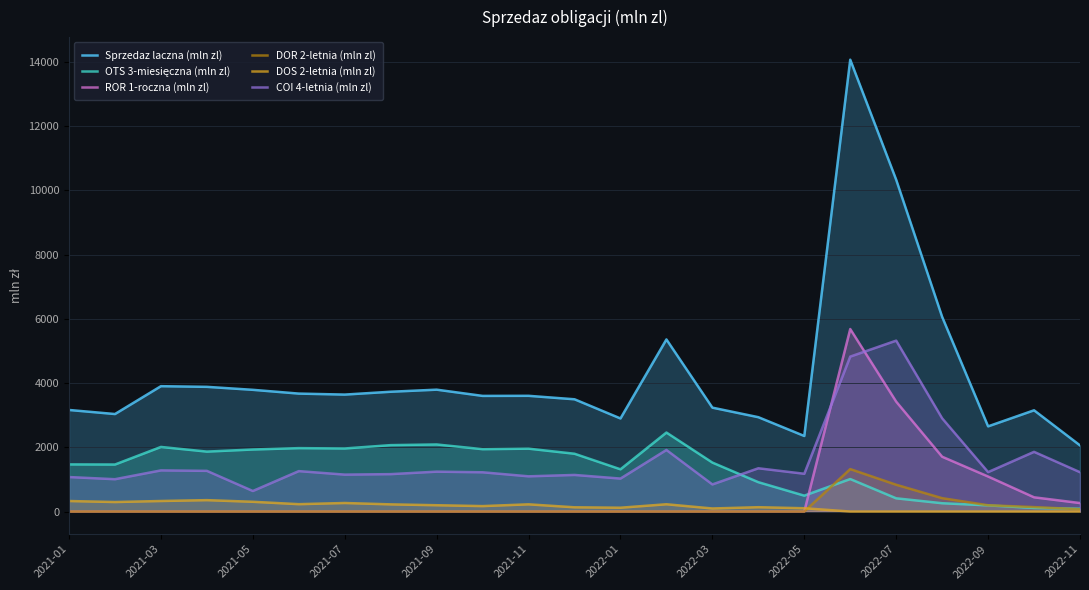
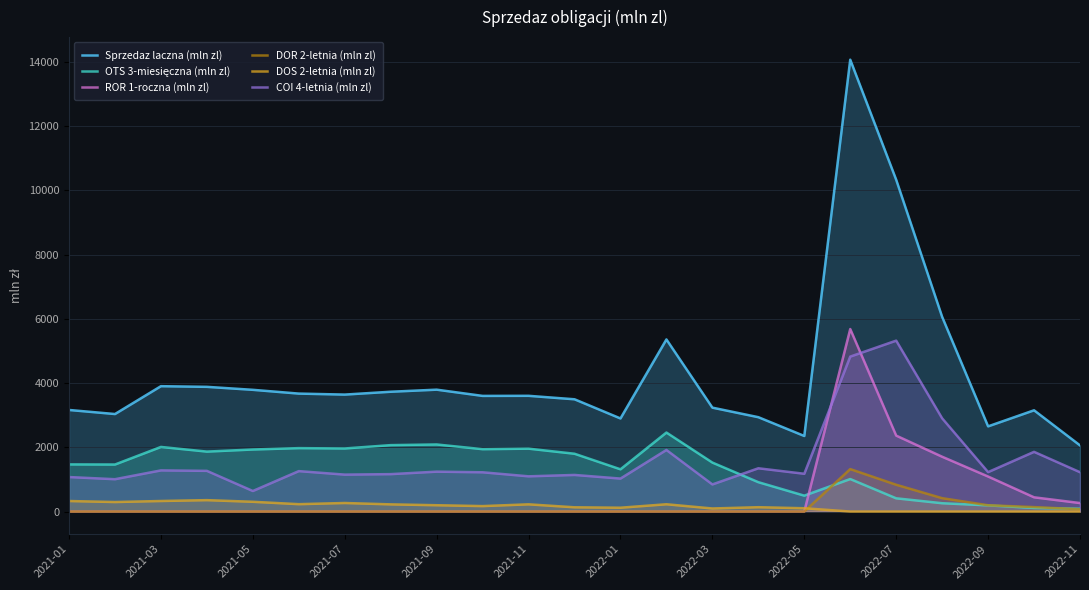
ROR 1-roczna (mln zl), 2022-07: 3400 -> 2400
